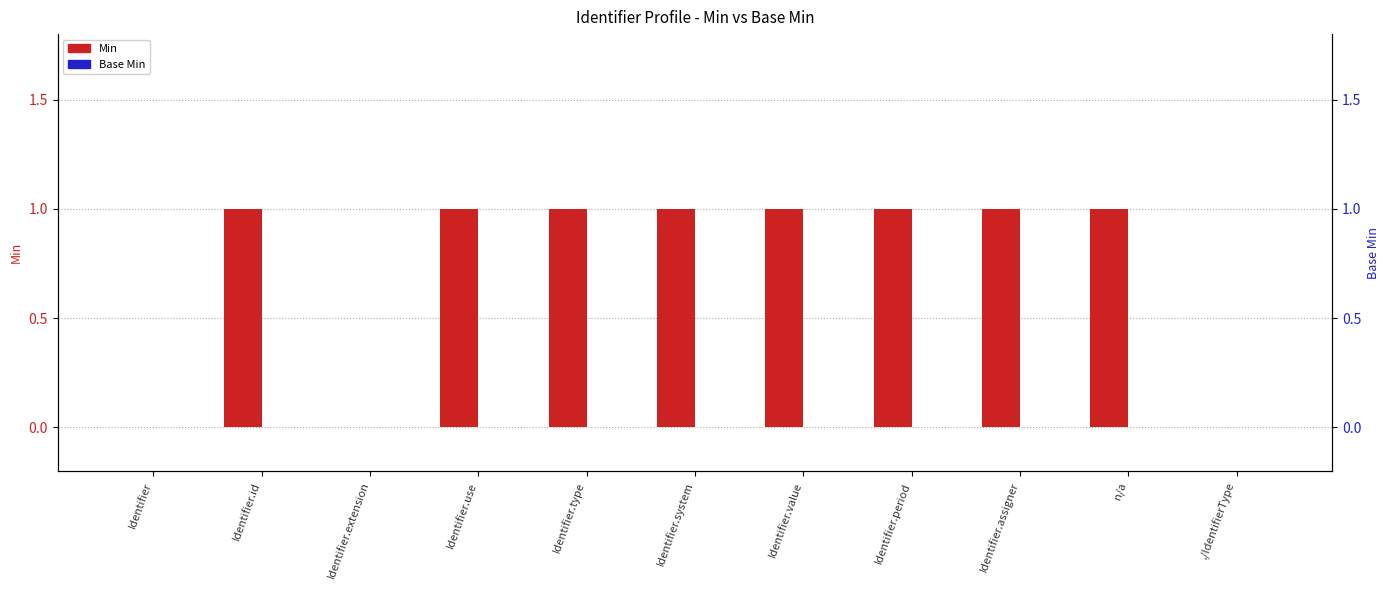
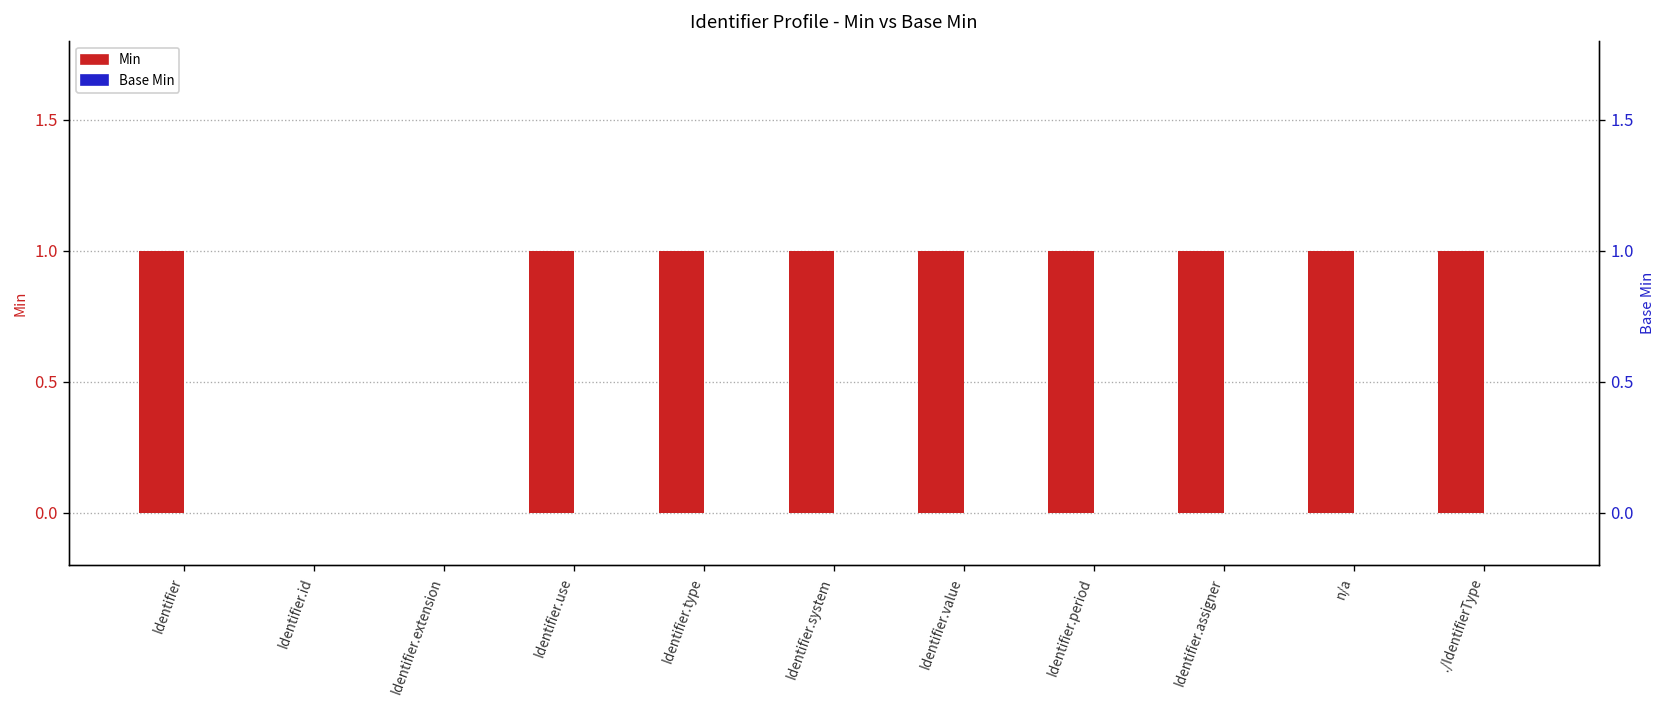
Min, Identifier: 0 -> 1
Min, Identifier.id: 1 -> 0
Min, ./IdentifierType: 0 -> 1
